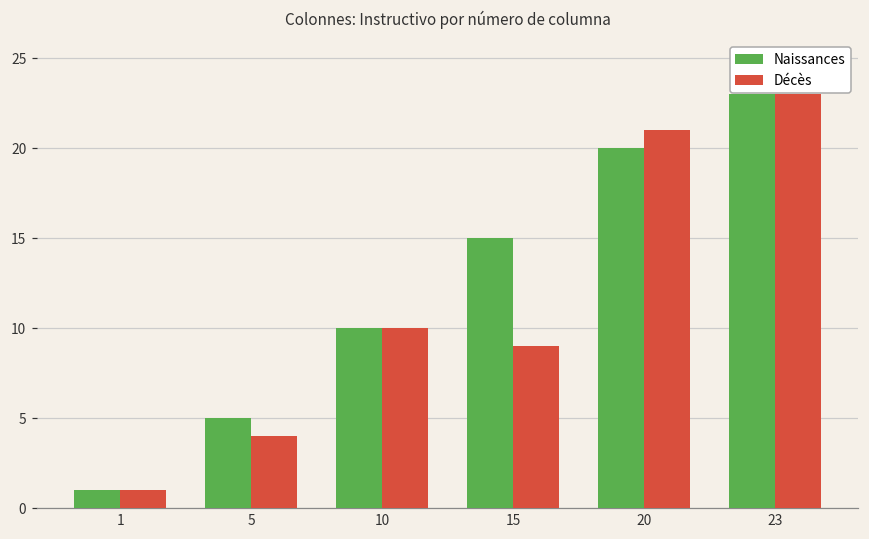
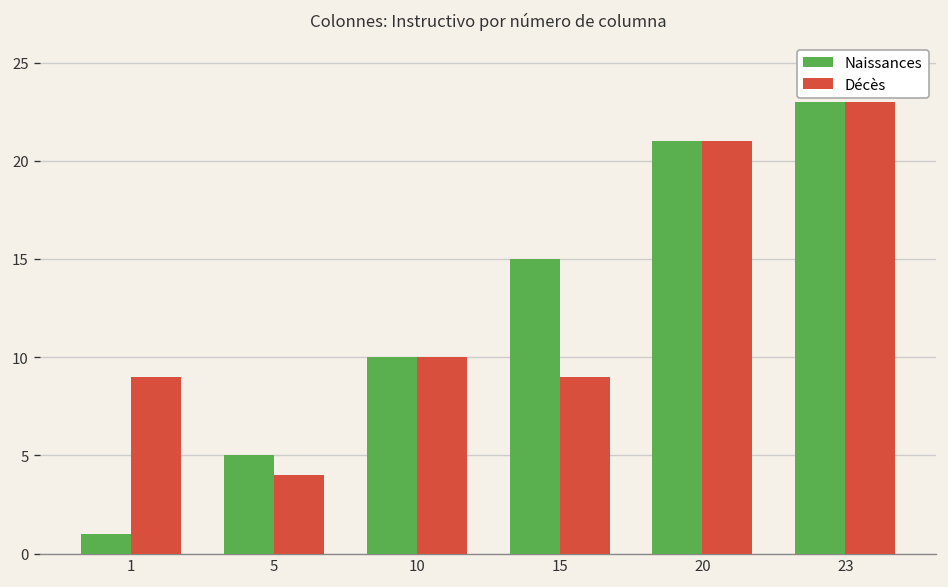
Décès, 1: 1 -> 9
Naissances, 20: 20 -> 21
